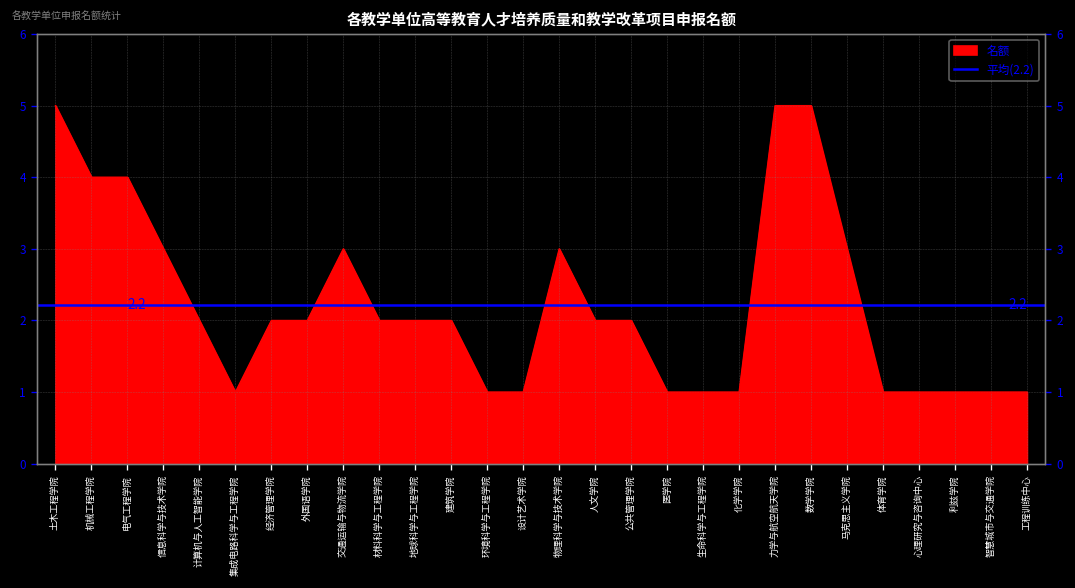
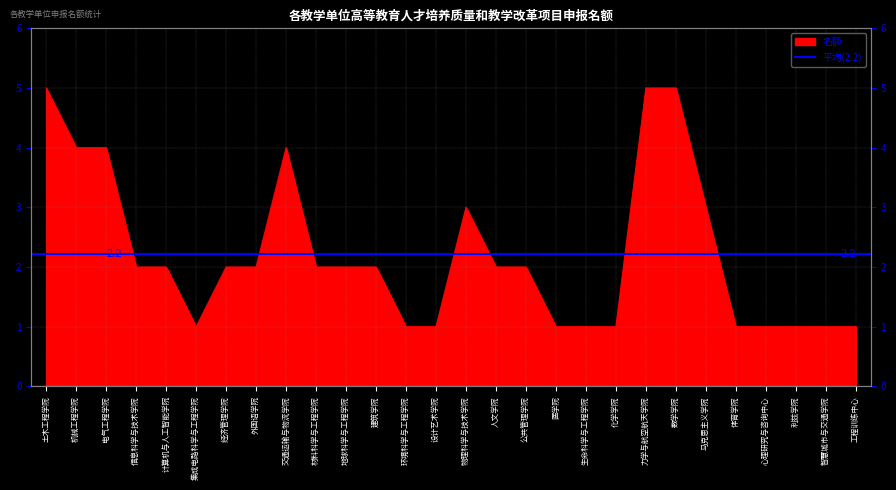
信息科学与技术学院: 3 -> 2
交通运输与物流学院: 3 -> 4
